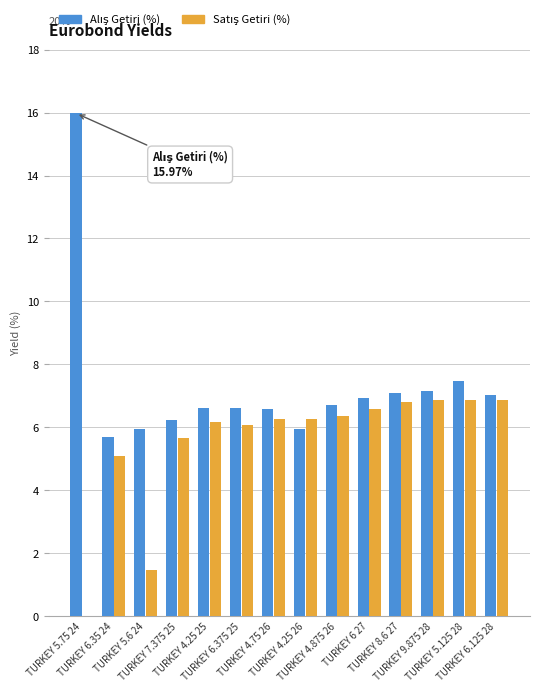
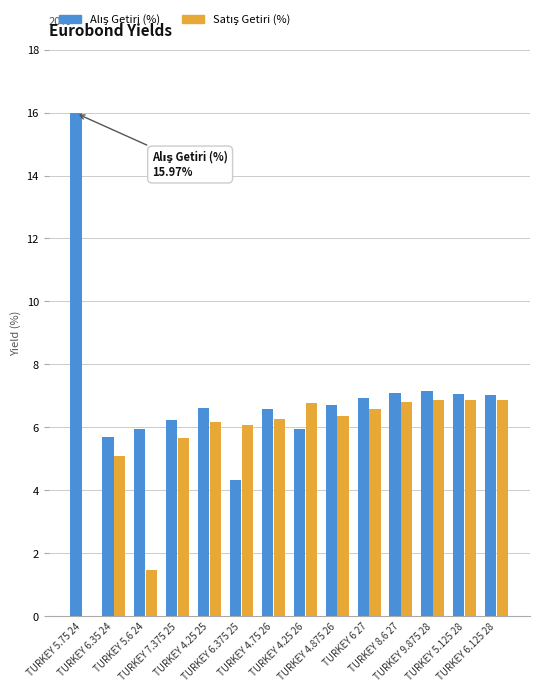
Alış Getiri (%), TURKEY 6.375 25: 6.6 -> 4.3
Satış Getiri (%), TURKEY 4.25 26: 6.3 -> 6.8
Alış Getiri (%), TURKEY 5.125 28: 7.5 -> 7.0
